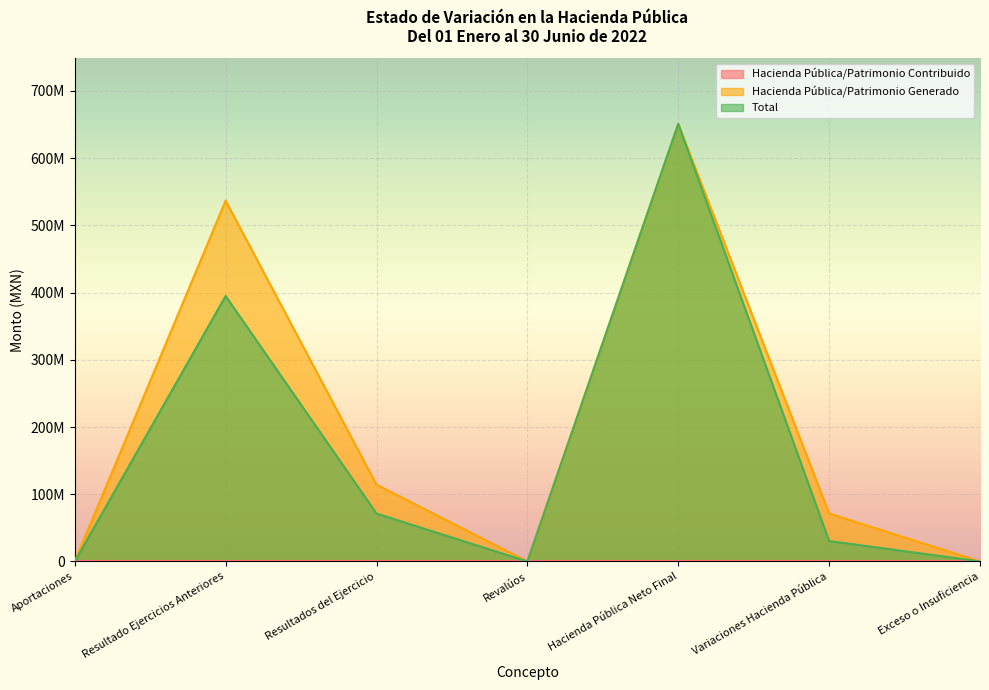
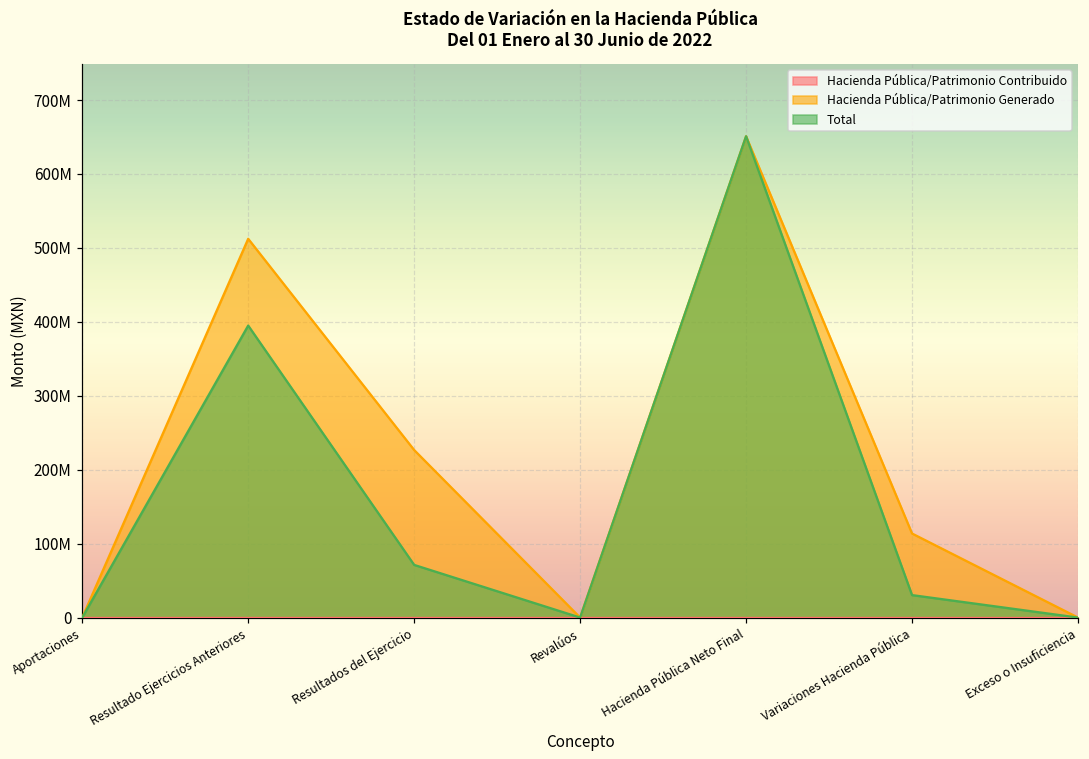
Hacienda Pública/Patrimonio Generado, Resultado Ejercicios Anteriores: 540000000 -> 510000000
Hacienda Pública/Patrimonio Generado, Resultados del Ejercicio: 110000000 -> 230000000
Hacienda Pública/Patrimonio Generado, Variaciones Hacienda Pública: 70000000 -> 110000000
